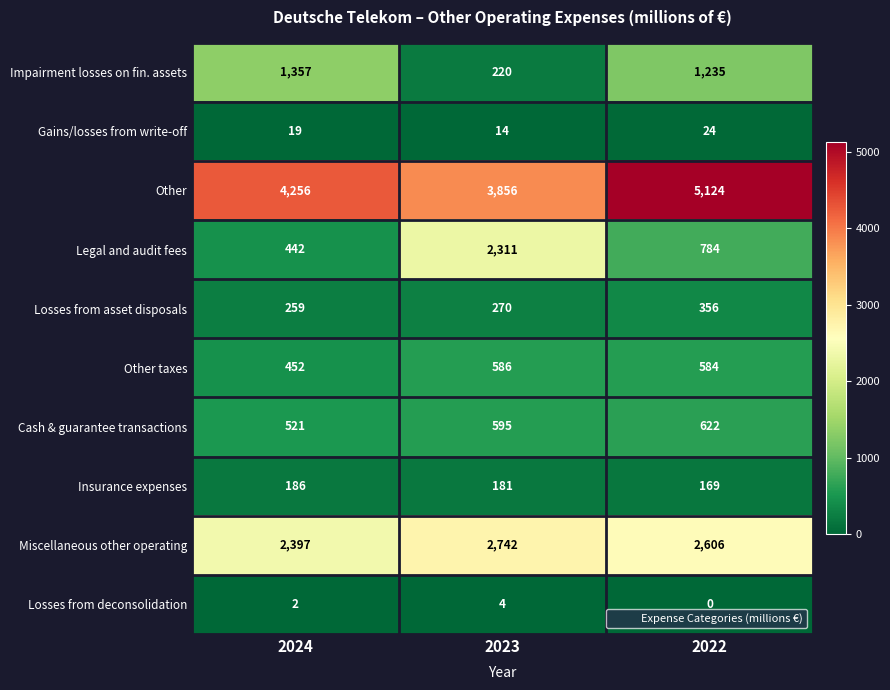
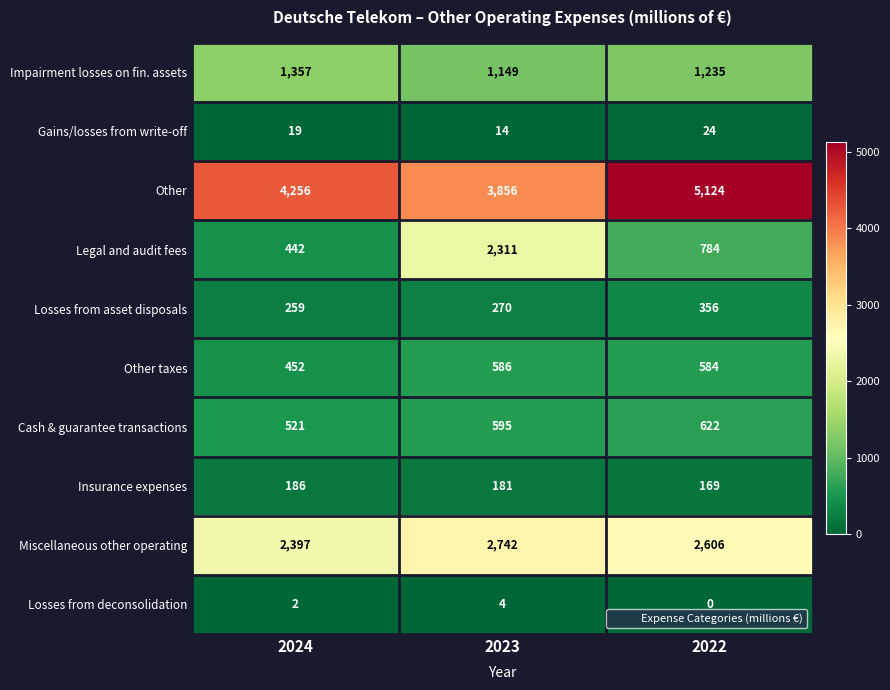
Impairment losses on fin. assets, 2023: 220 -> 1,149
